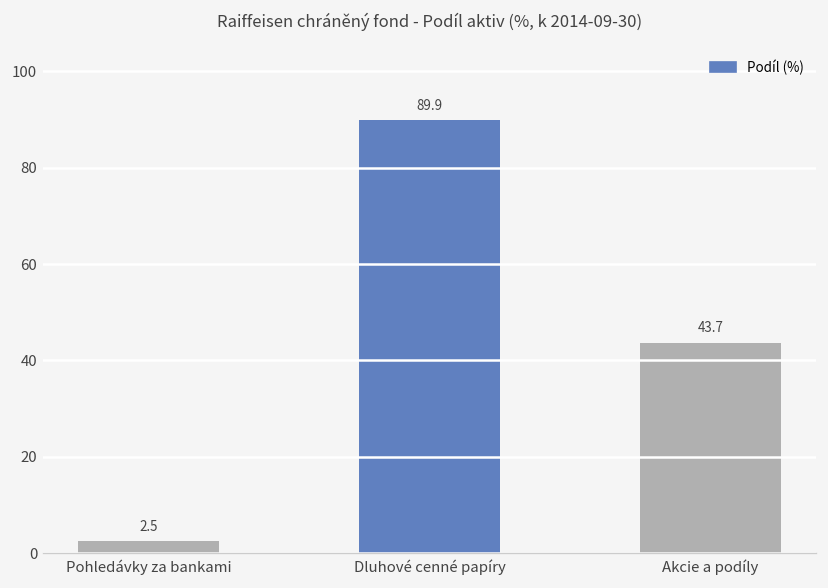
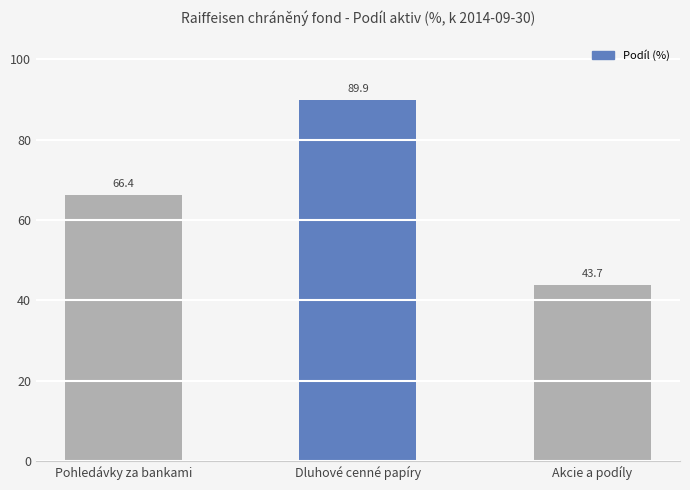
Pohledávky za bankami: 2.5 -> 66.4
